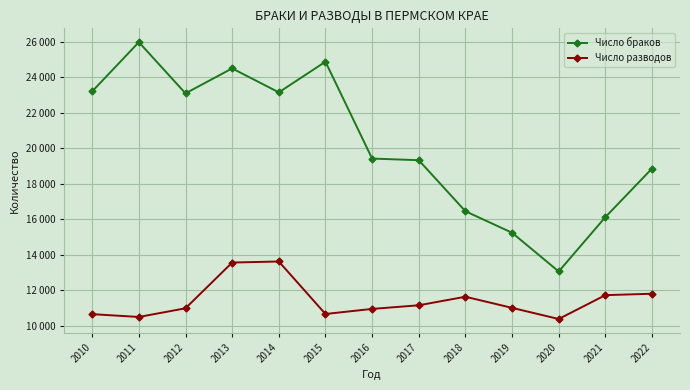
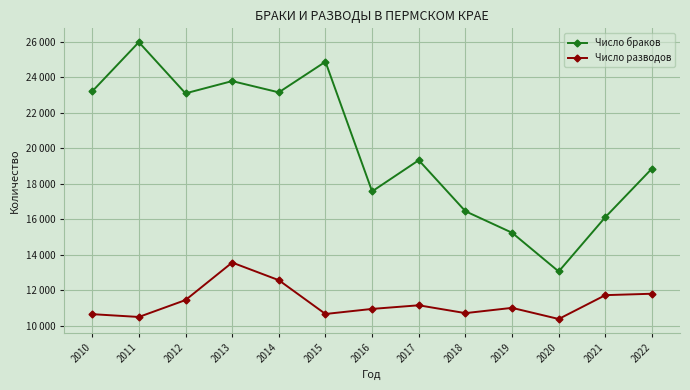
Число разводов, 2012: 11000 -> 11500
Число браков, 2013: 24500 -> 23800
Число разводов, 2014: 13600 -> 12600
Число браков, 2016: 19400 -> 17600
Число разводов, 2018: 11600 -> 10700
